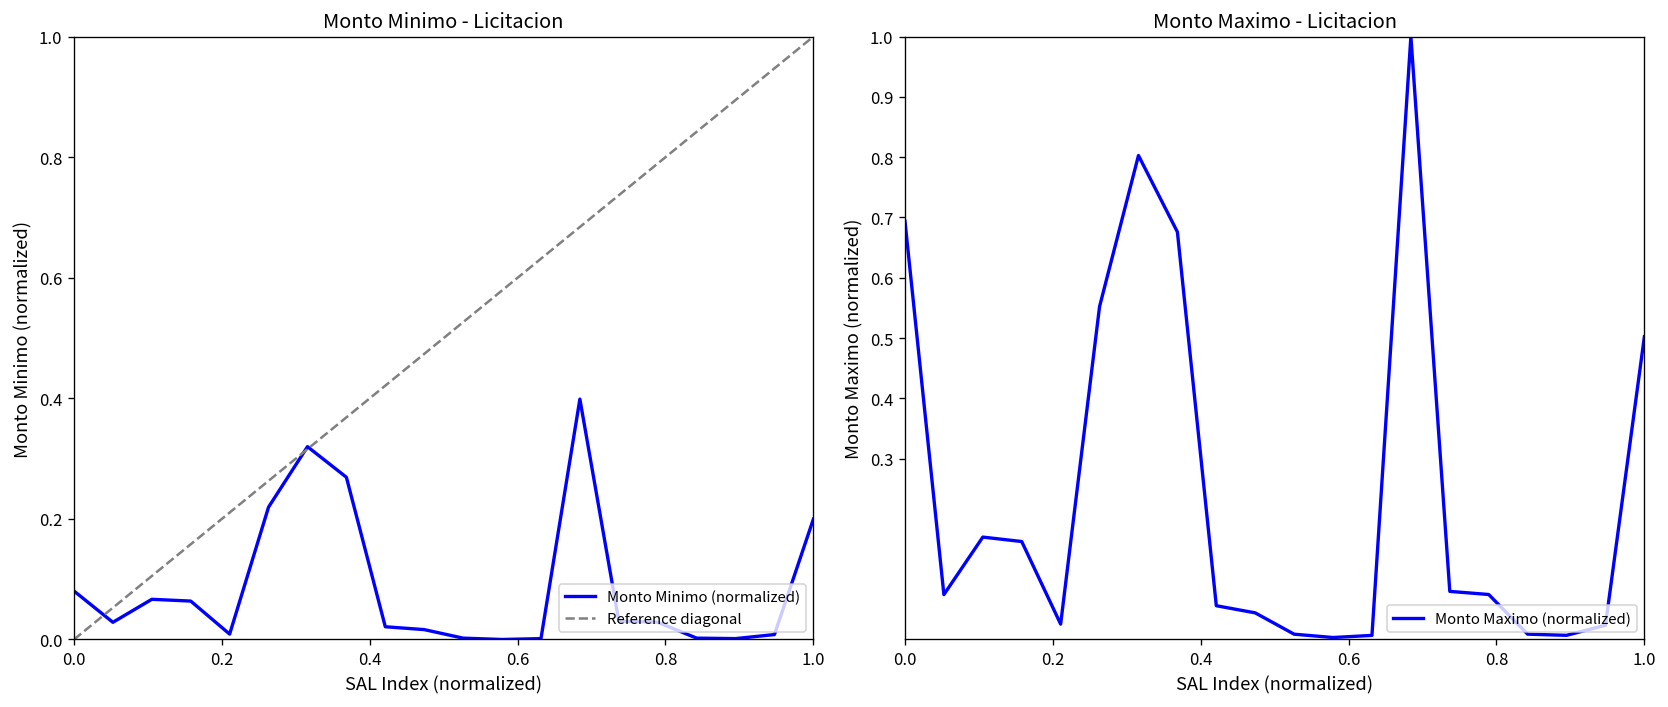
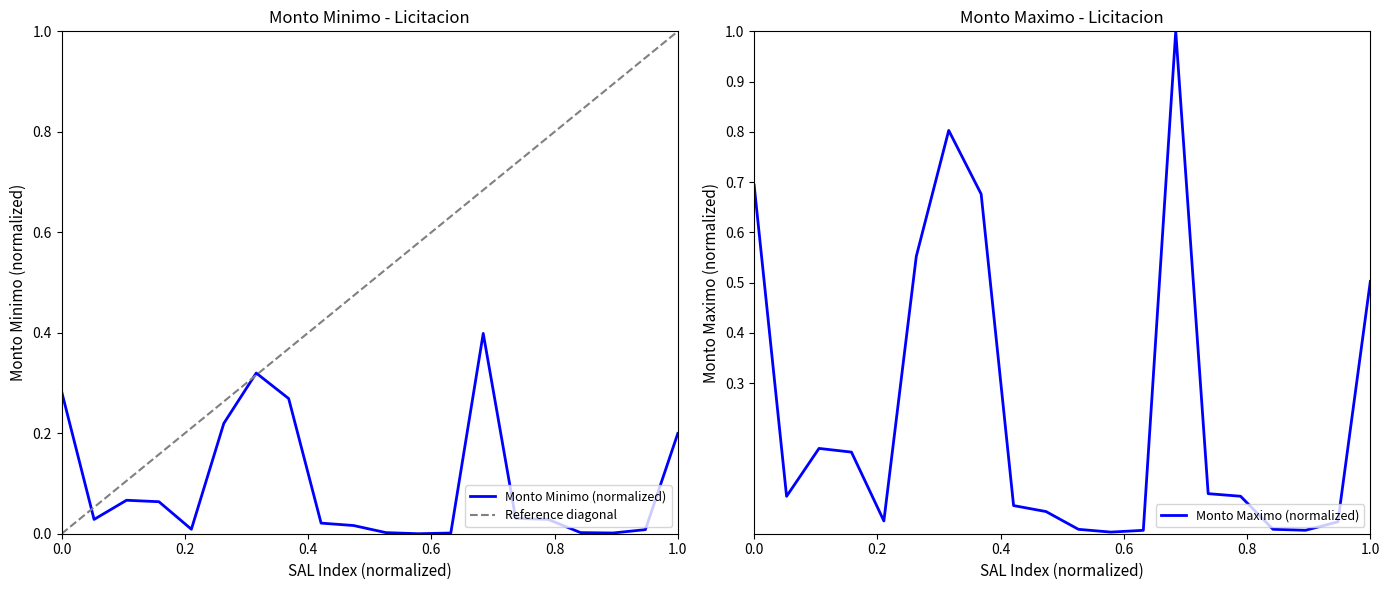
Monto Minimo - Licitacion, Monto Minimo (normalized), 0.0: 0.08 -> 0.28
